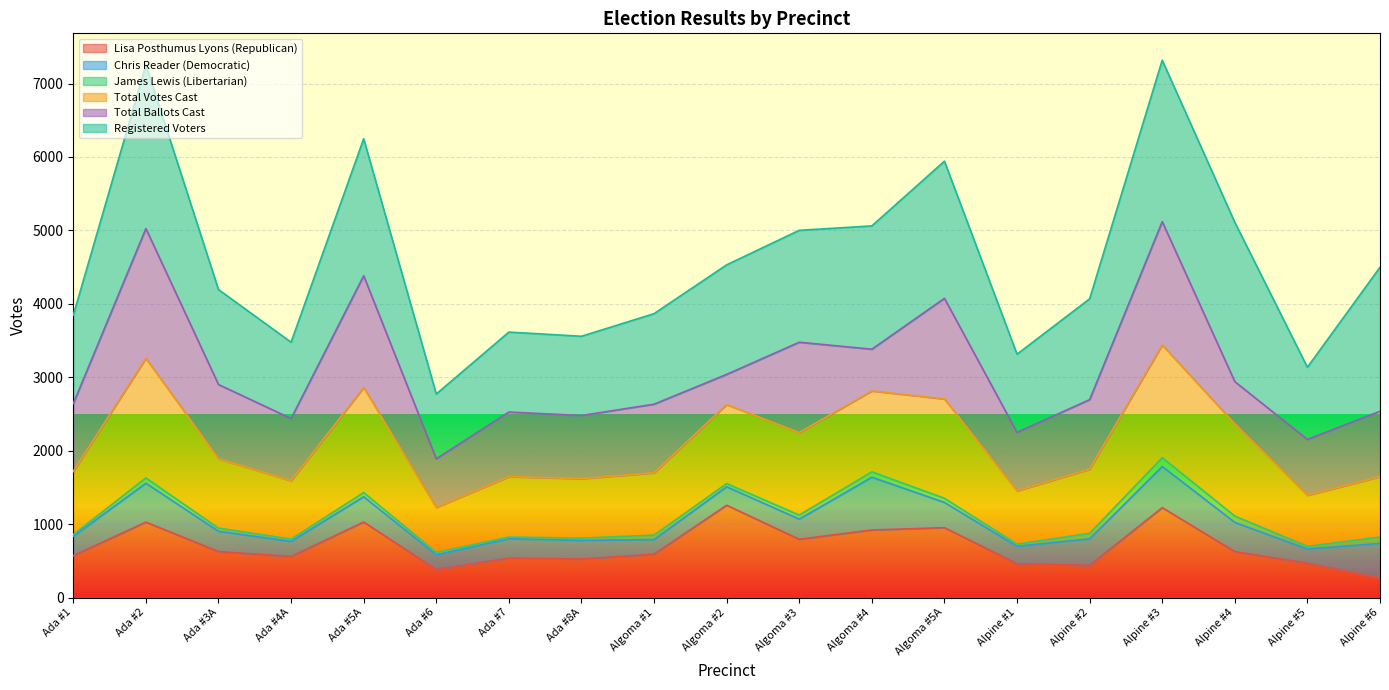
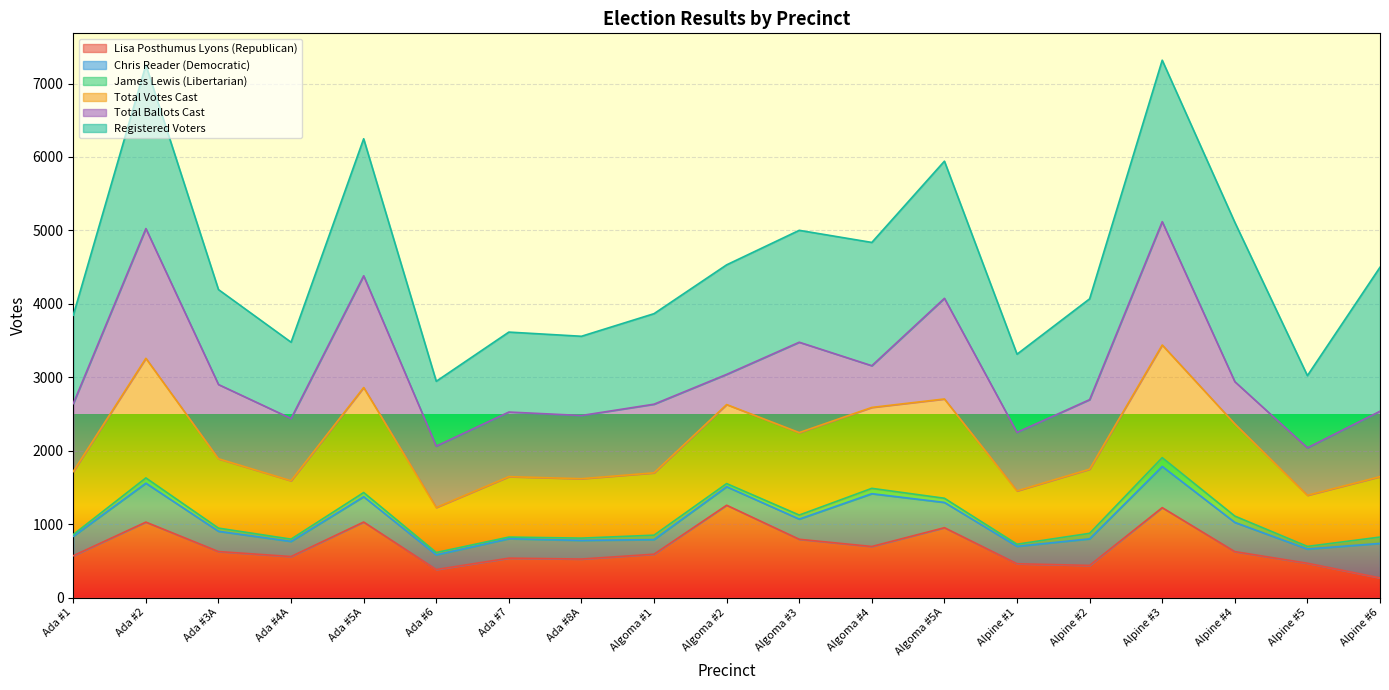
Total Ballots Cast, Ada #6: 700 -> 800
Lisa Posthumus Lyons (Republican), Algoma #4: 900 -> 700
Total Ballots Cast, Alpine #5: 800 -> 600
